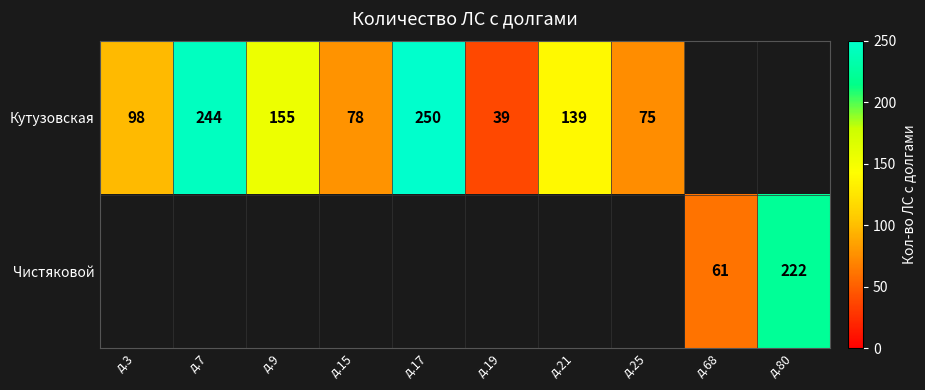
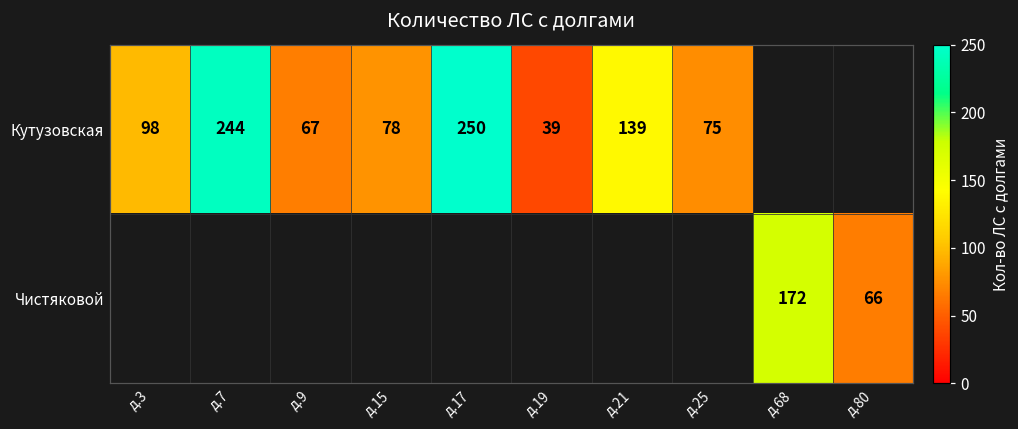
Кутузовская, д.9: 155 -> 67
Чистяковой, д.68: 61 -> 172
Чистяковой, д.80: 222 -> 66
